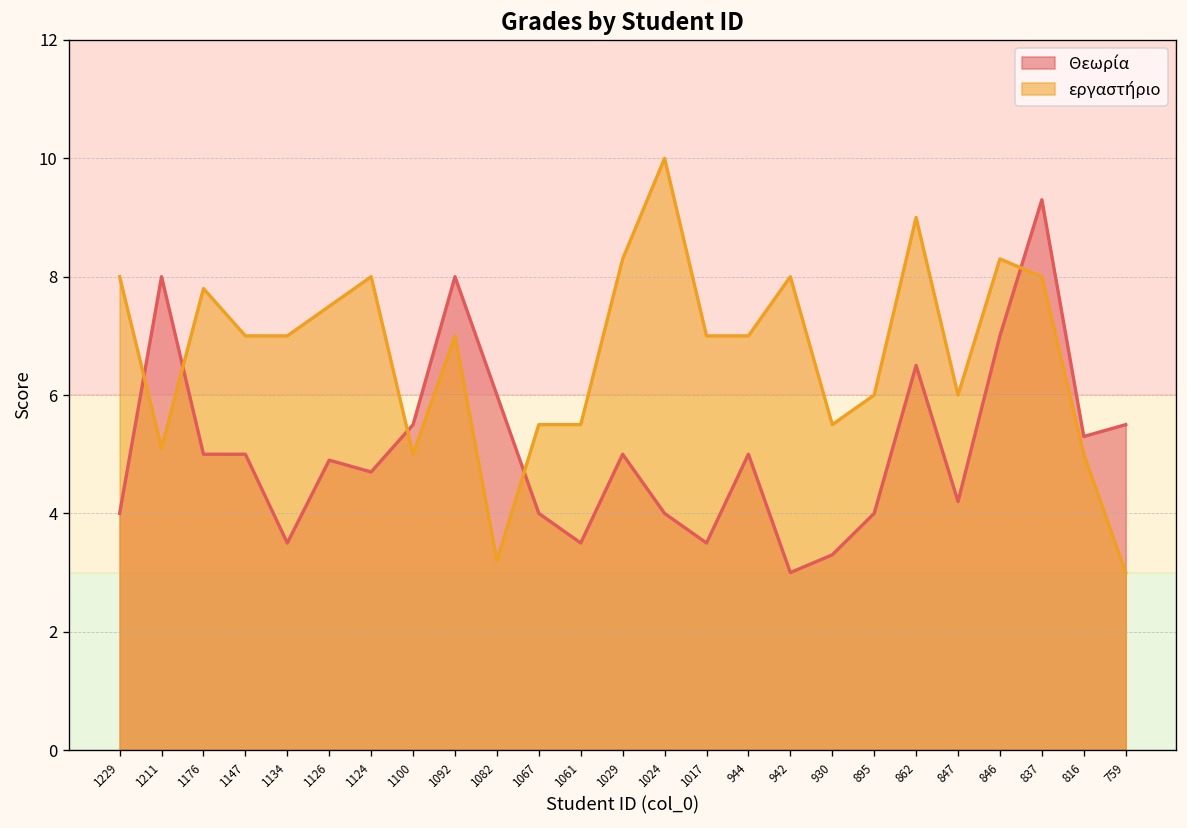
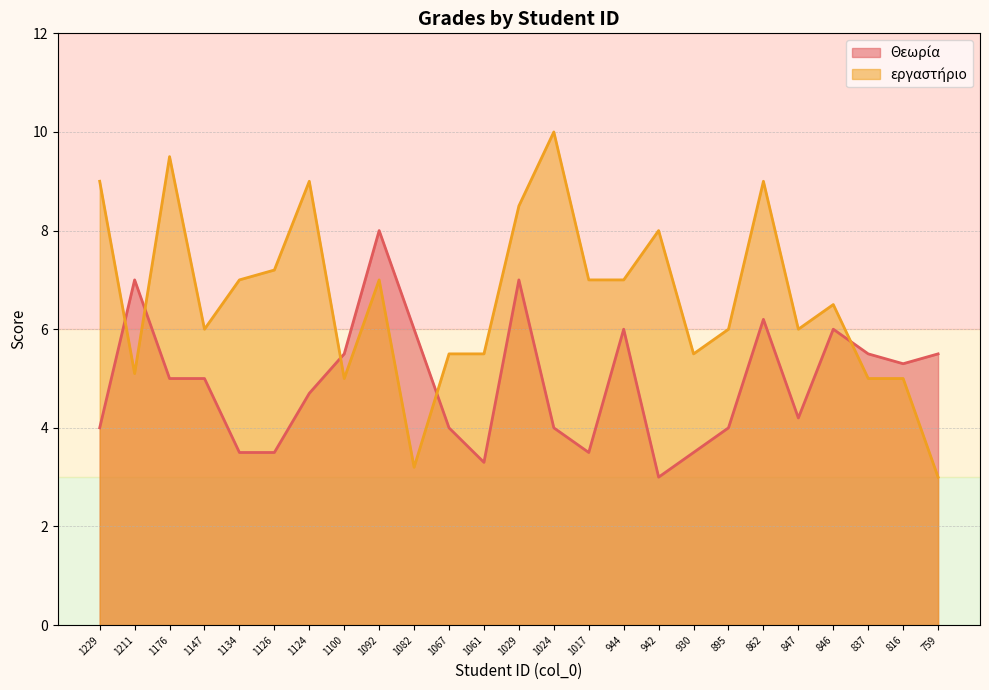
εργαστήριο, 1229: 8 -> 9
Θεωρία, 1211: 8 -> 7
εργαστήριο, 1176: 7.8 -> 9.5
εργαστήριο, 1147: 7 -> 6
Θεωρία, 1126: 4.9 -> 3.5
εργαστήριο, 1126: 7.5 -> 7.2
εργαστήριο, 1124: 8 -> 9
Θεωρία, 1061: 3.5 -> 3.3
Θεωρία, 1029: 5 -> 7
εργαστήριο, 1029: 8.3 -> 8.5
Θεωρία, 944: 5 -> 6
Θεωρία, 930: 3.3 -> 3.5
Θεωρία, 862: 6.5 -> 6.2
Θεωρία, 846: 7 -> 6
εργαστήριο, 846: 8.3 -> 6.5
Θεωρία, 837: 9.3 -> 5.5
εργαστήριο, 837: 8 -> 5
